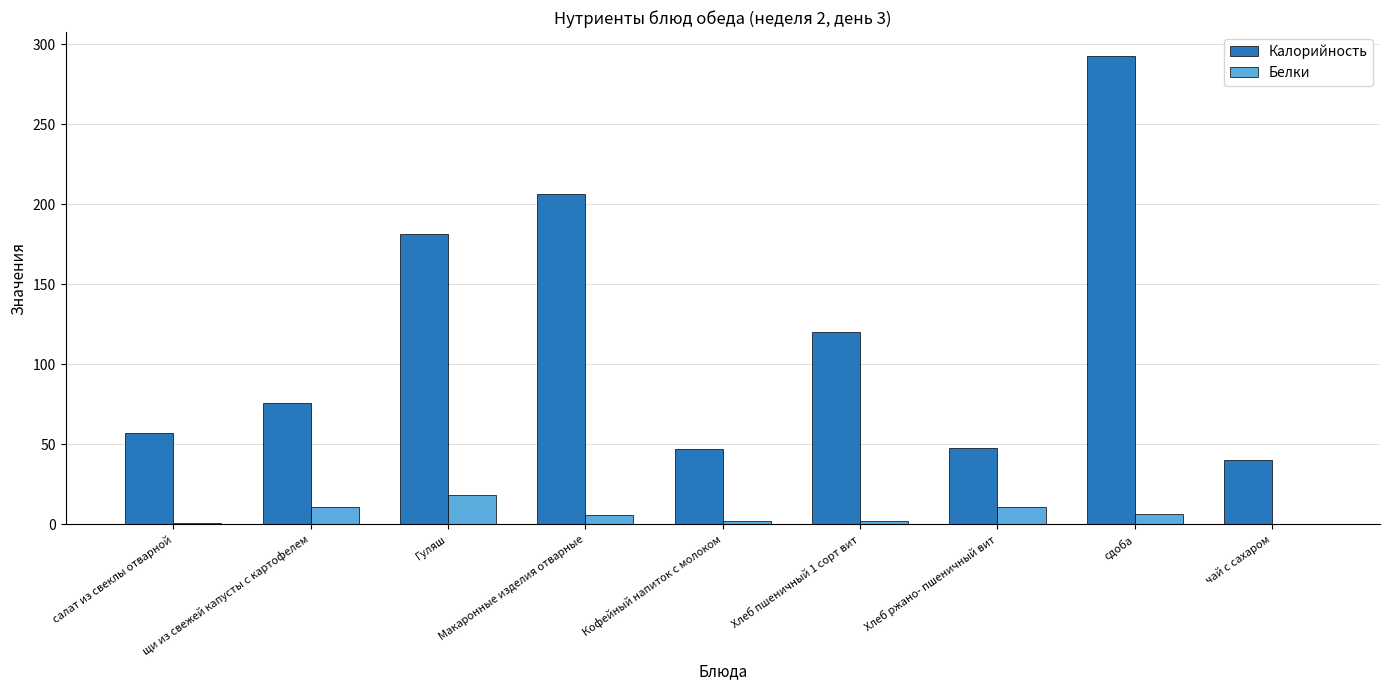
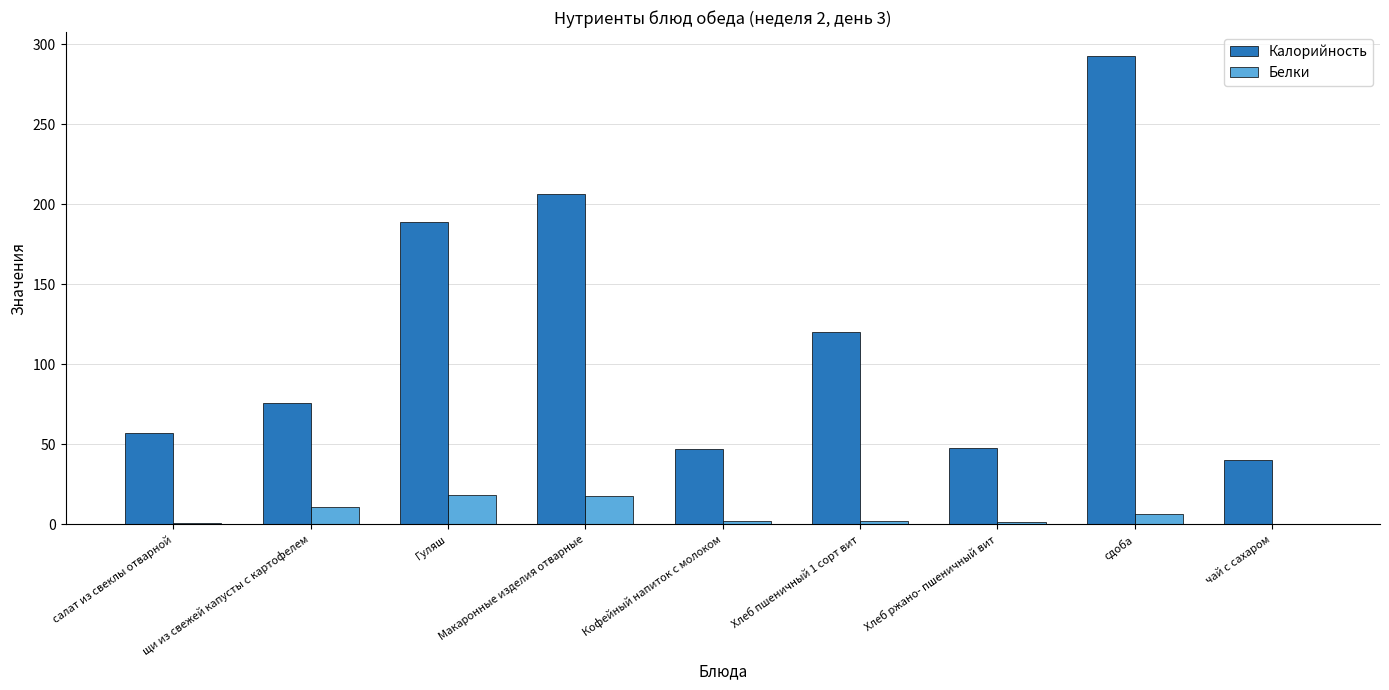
Калорийность, Гуляш: 181 -> 189
Белки, Макаронные изделия отварные: 6 -> 18
Белки, Хлеб ржано- пшеничный вит: 11 -> 2
